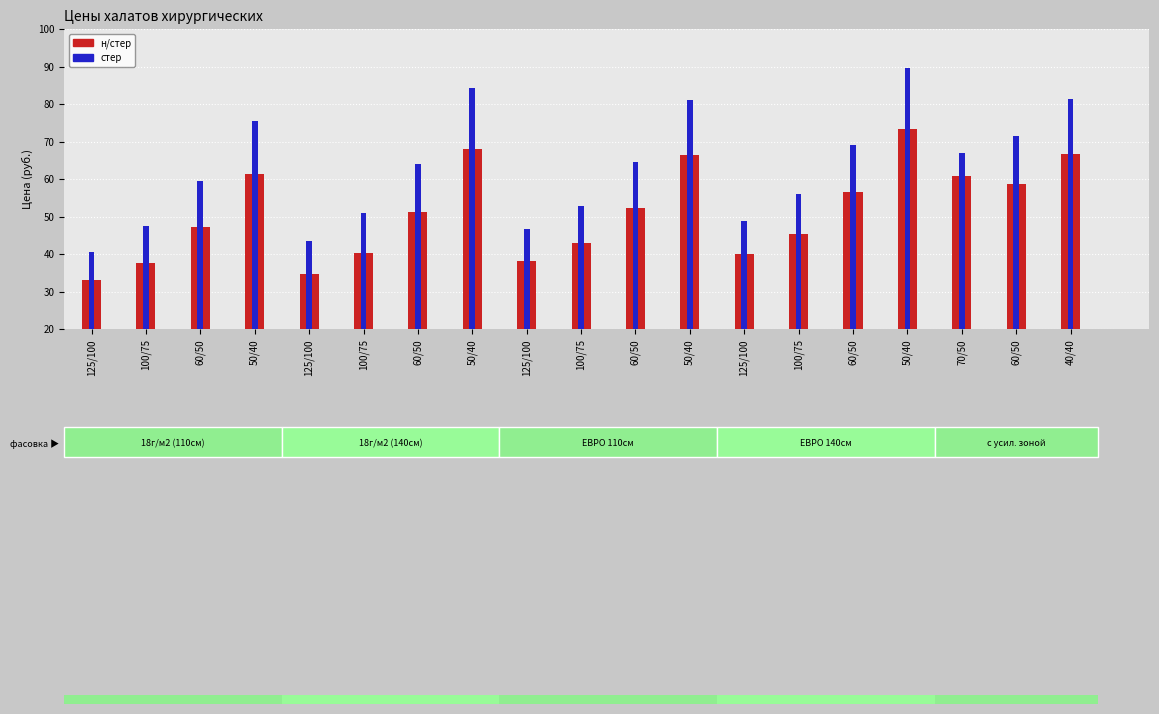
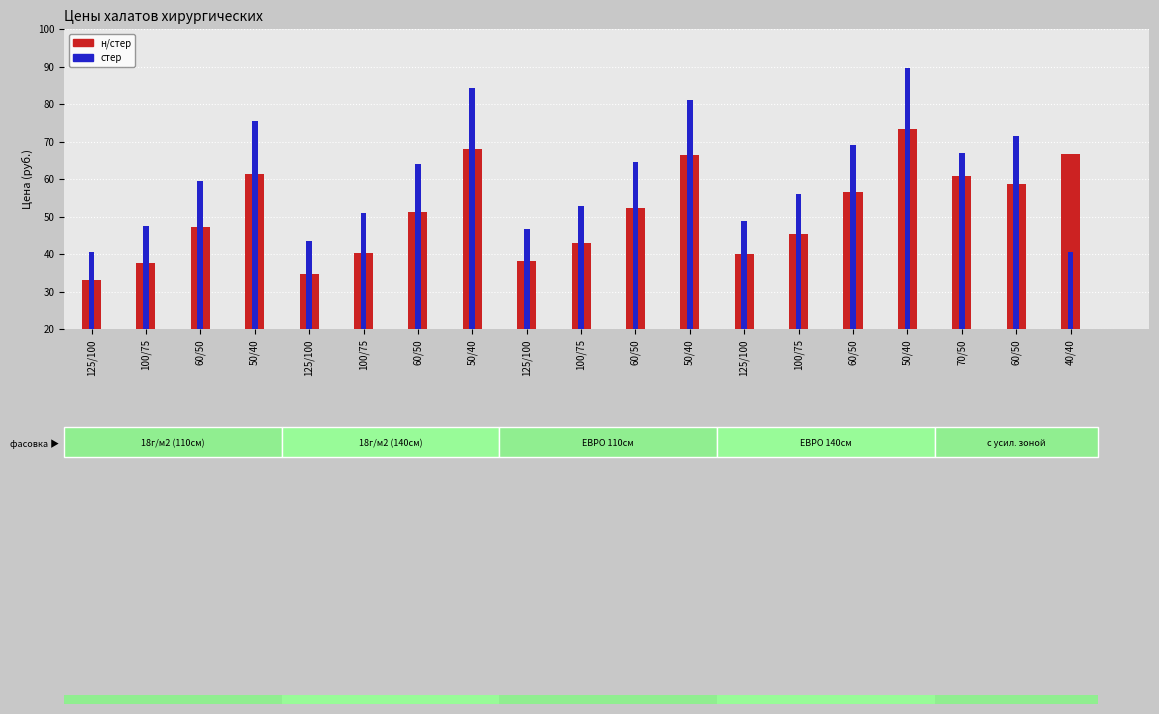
стер, 40/40: 81 -> 41
